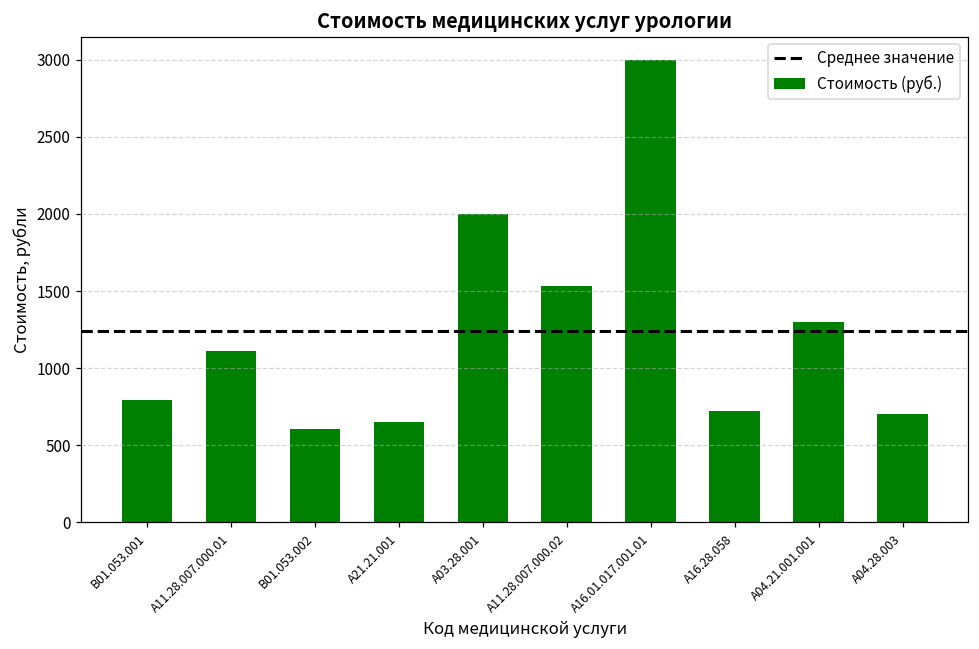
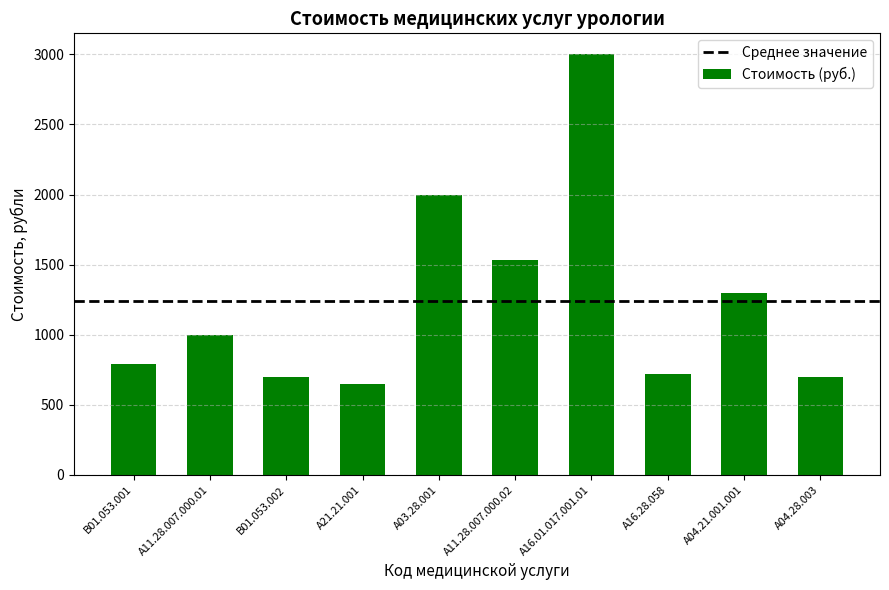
A11.28.007.000.01: 1110 -> 1000
B01.053.002: 610 -> 700
